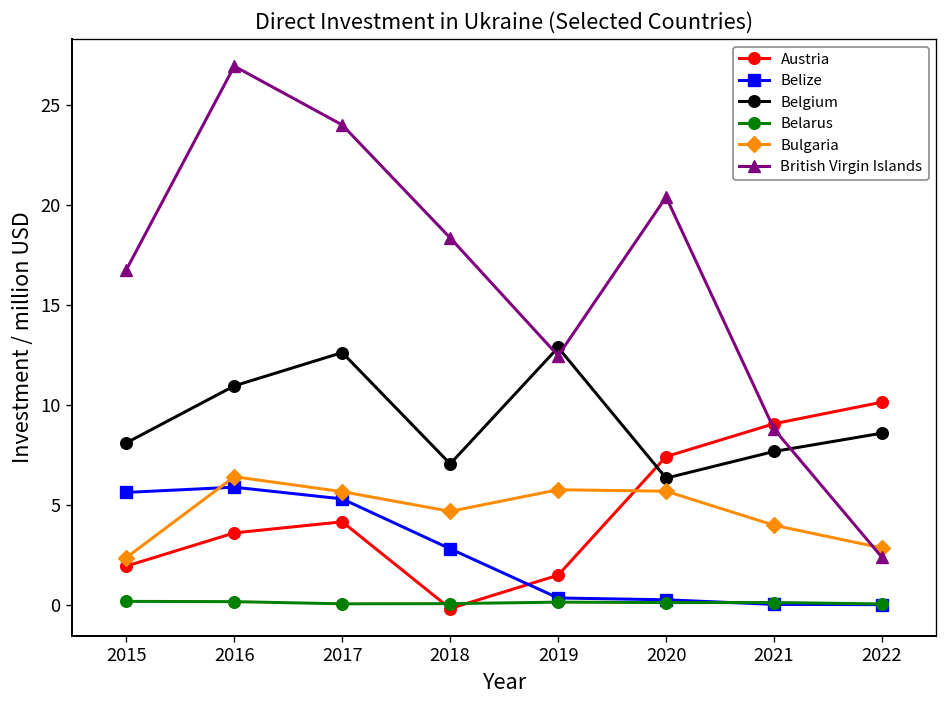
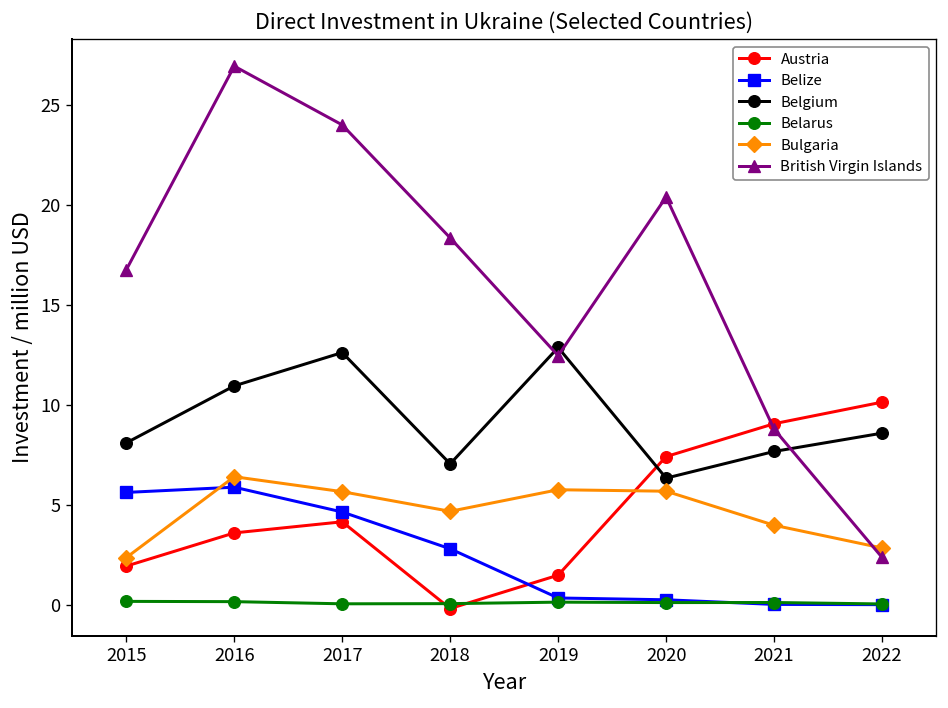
Belize, 2017: 5.3 -> 4.6
